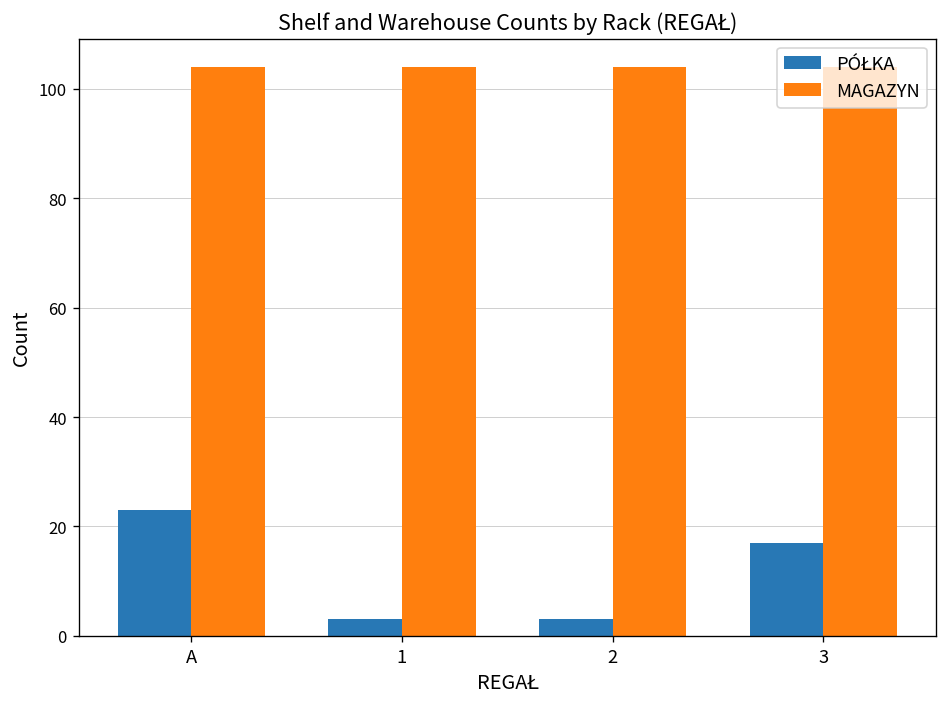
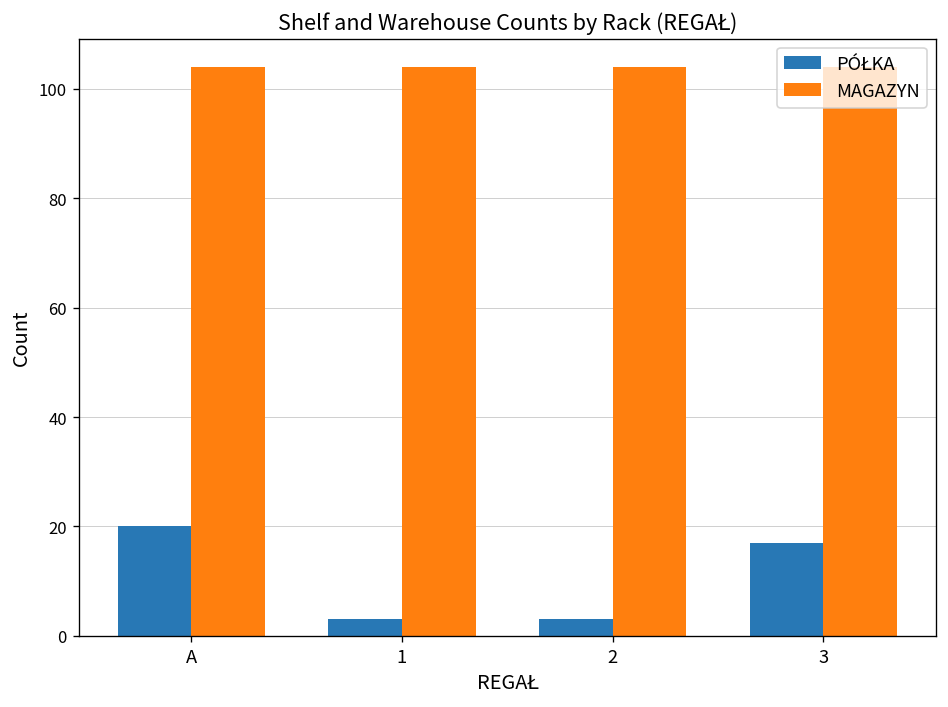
PÓŁKA, A: 23 -> 20
